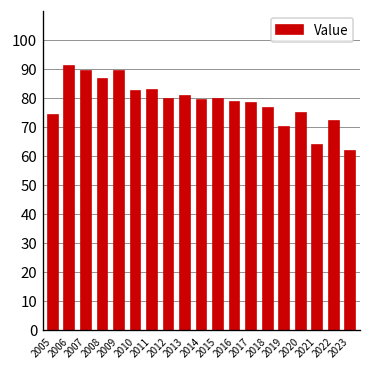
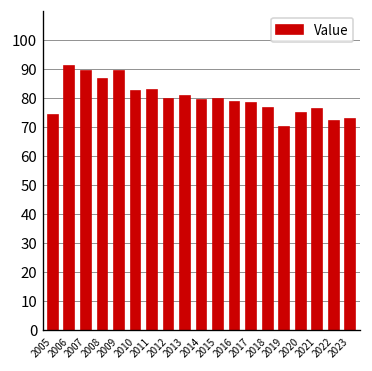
2021: 64 -> 76
2023: 62 -> 73
